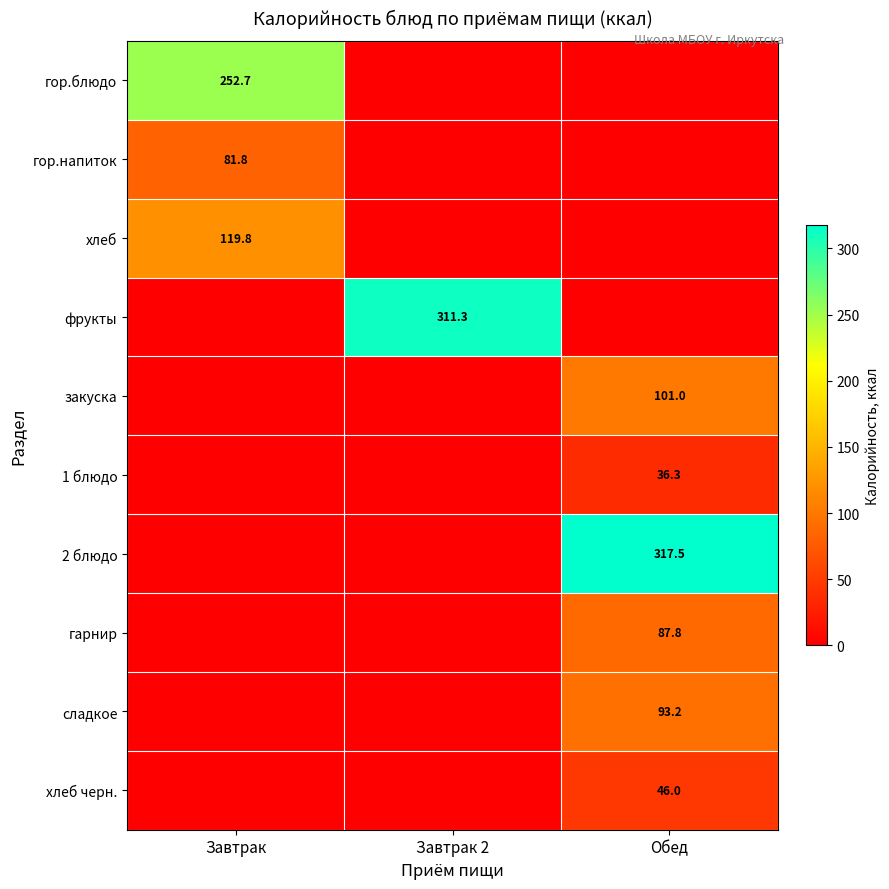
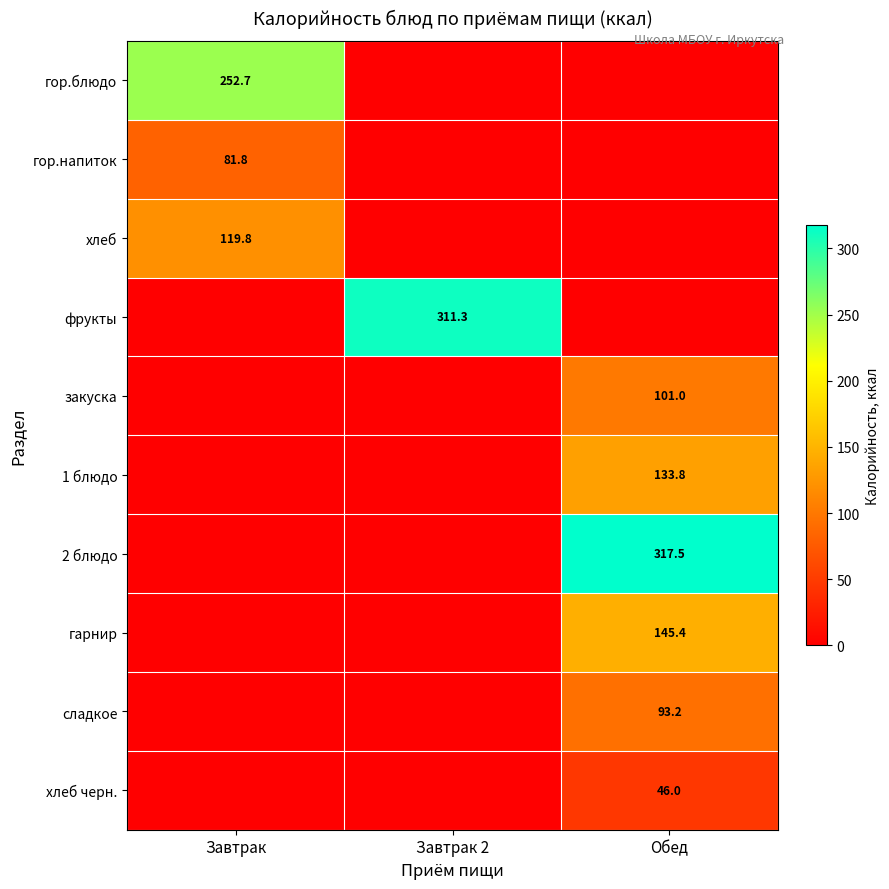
1 блюдо, Обед: 36.3 -> 133.8
гарнир, Обед: 87.8 -> 145.4
